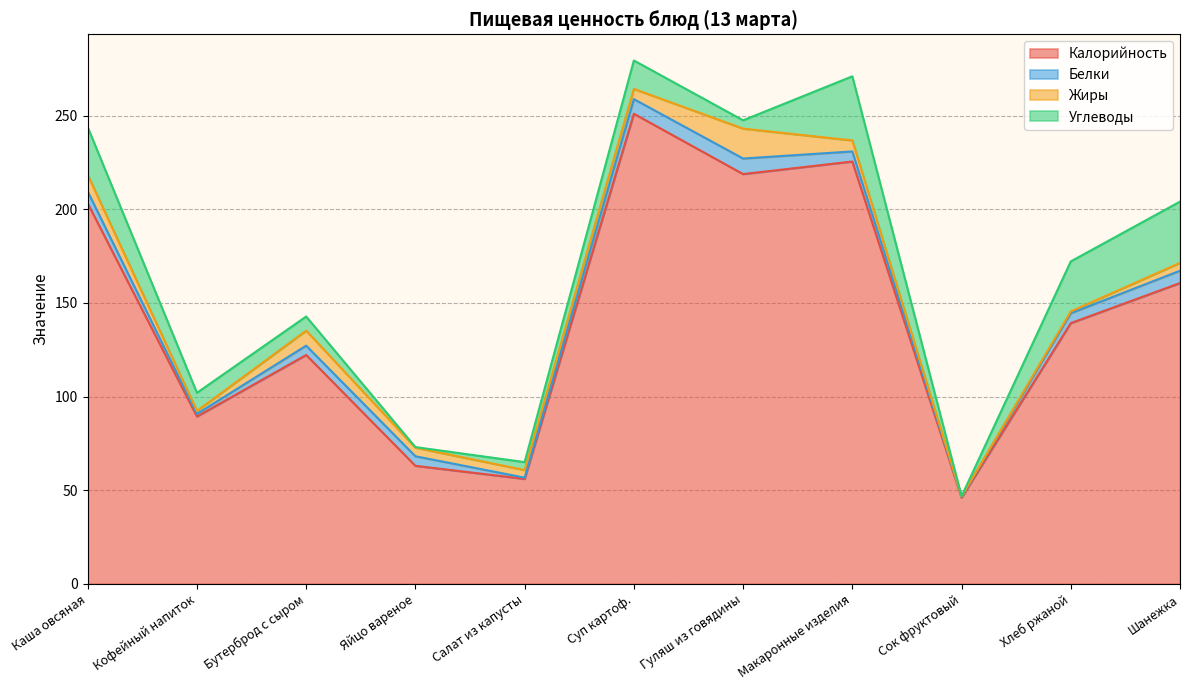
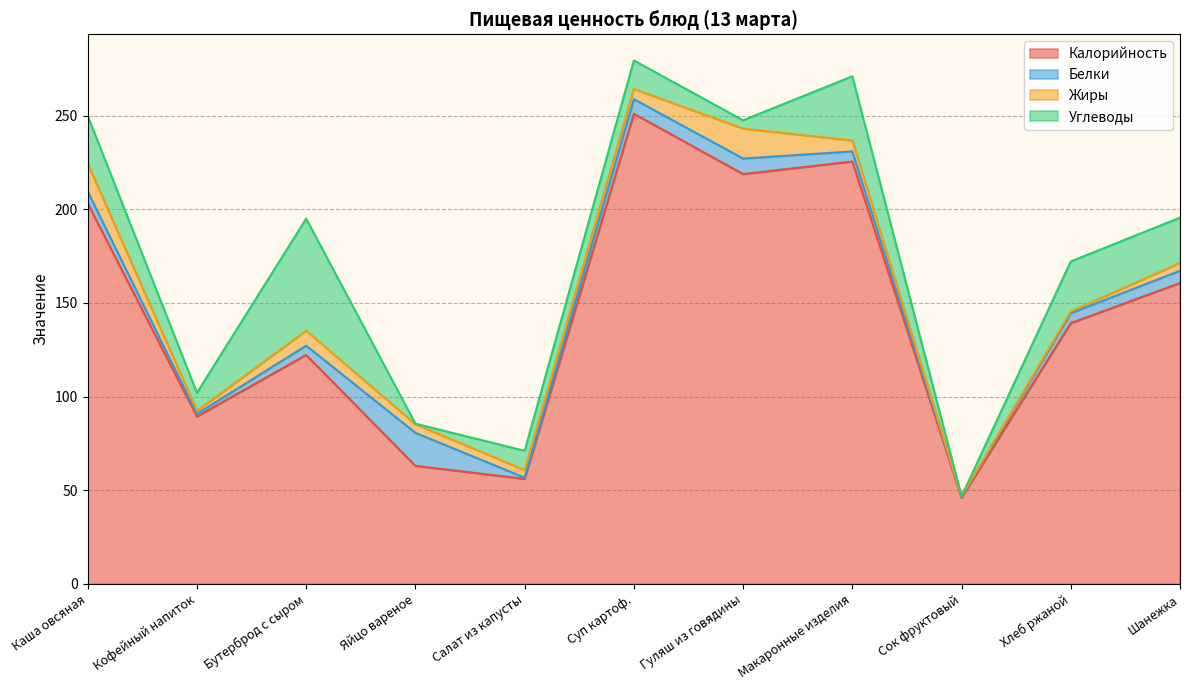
Жиры, Каша овсяная: 9 -> 15
Углеводы, Бутерброд с сыром: 8 -> 60
Белки, Яйцо вареное: 5 -> 18
Углеводы, Салат из капусты: 4 -> 10
Углеводы, Шанежка: 33 -> 24
